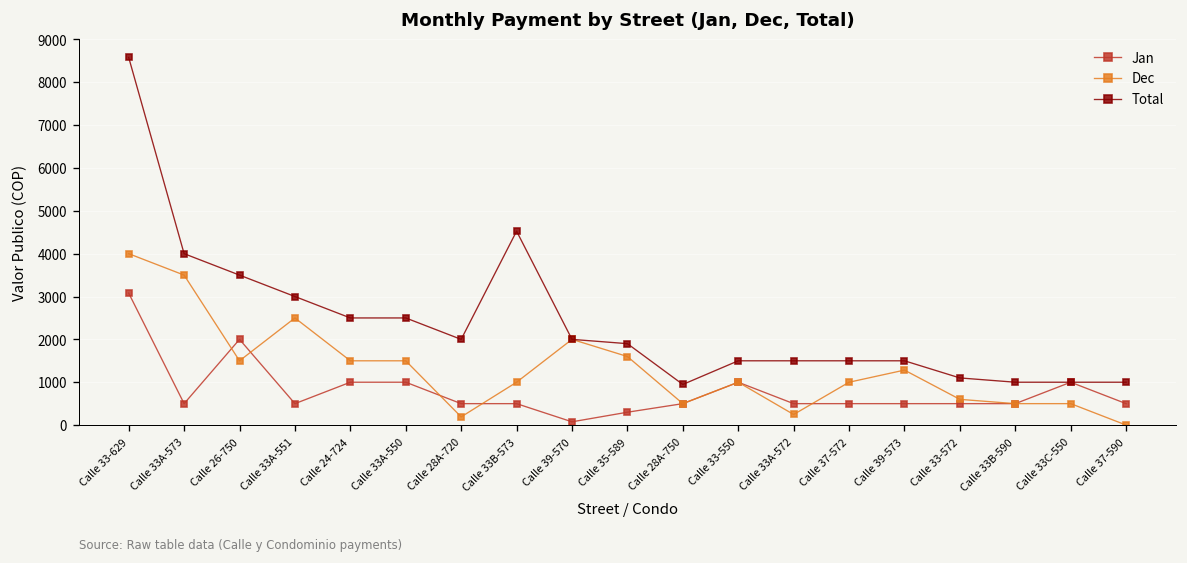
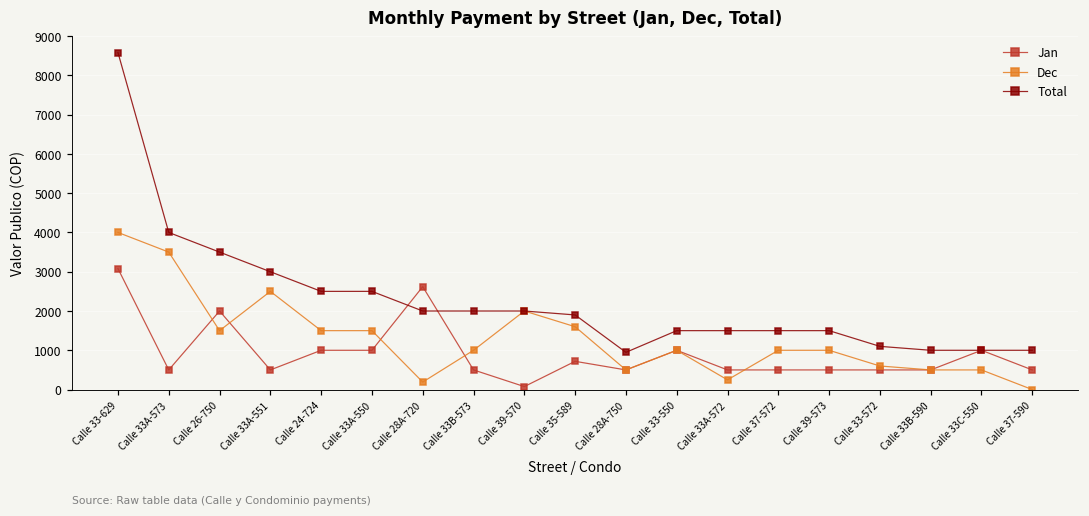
Jan, Calle 28A-720: 500 -> 2600
Total, Calle 33B-573: 4500 -> 2000
Jan, Calle 35-589: 300 -> 700
Dec, Calle 39-573: 1300 -> 1000
